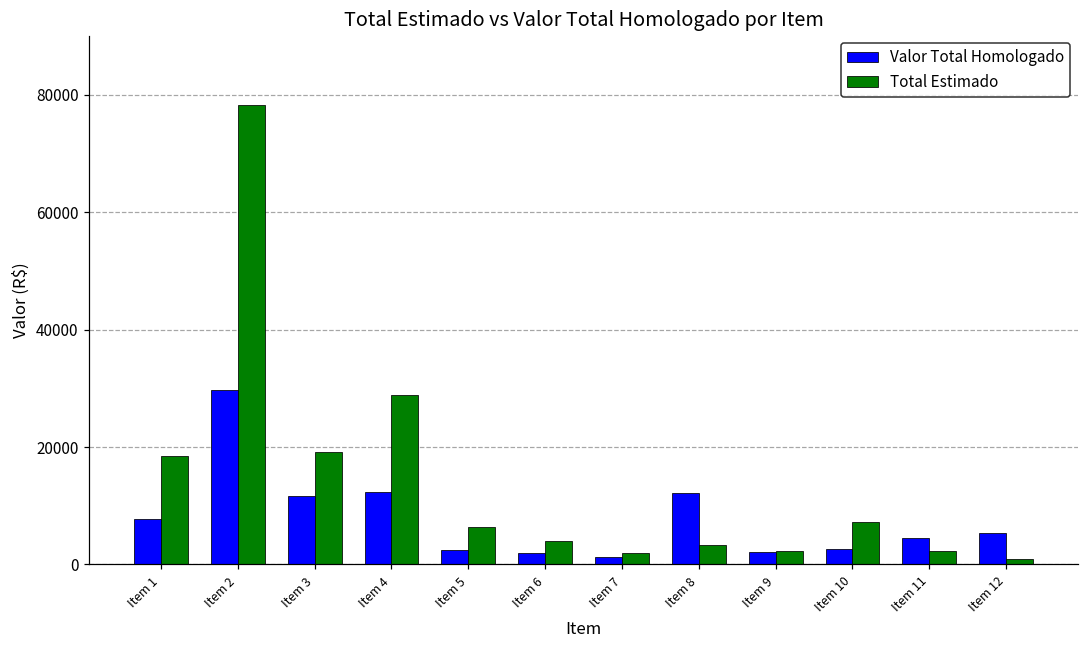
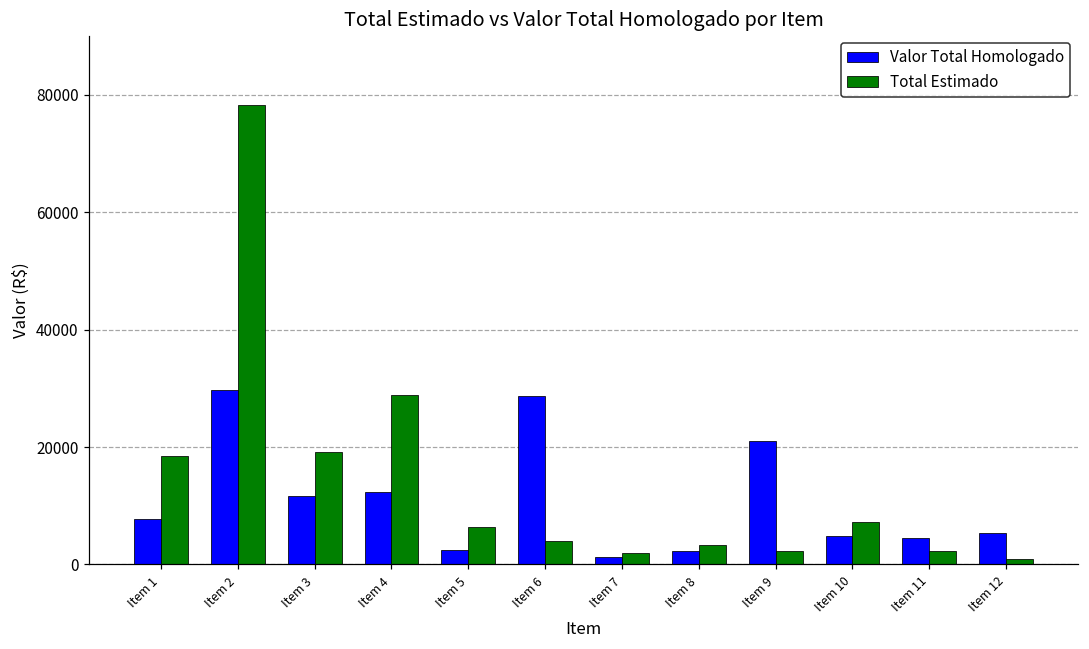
Valor Total Homologado, Item 6: 2000 -> 29000
Valor Total Homologado, Item 8: 12000 -> 2000
Valor Total Homologado, Item 9: 2000 -> 21000
Valor Total Homologado, Item 10: 3000 -> 5000
